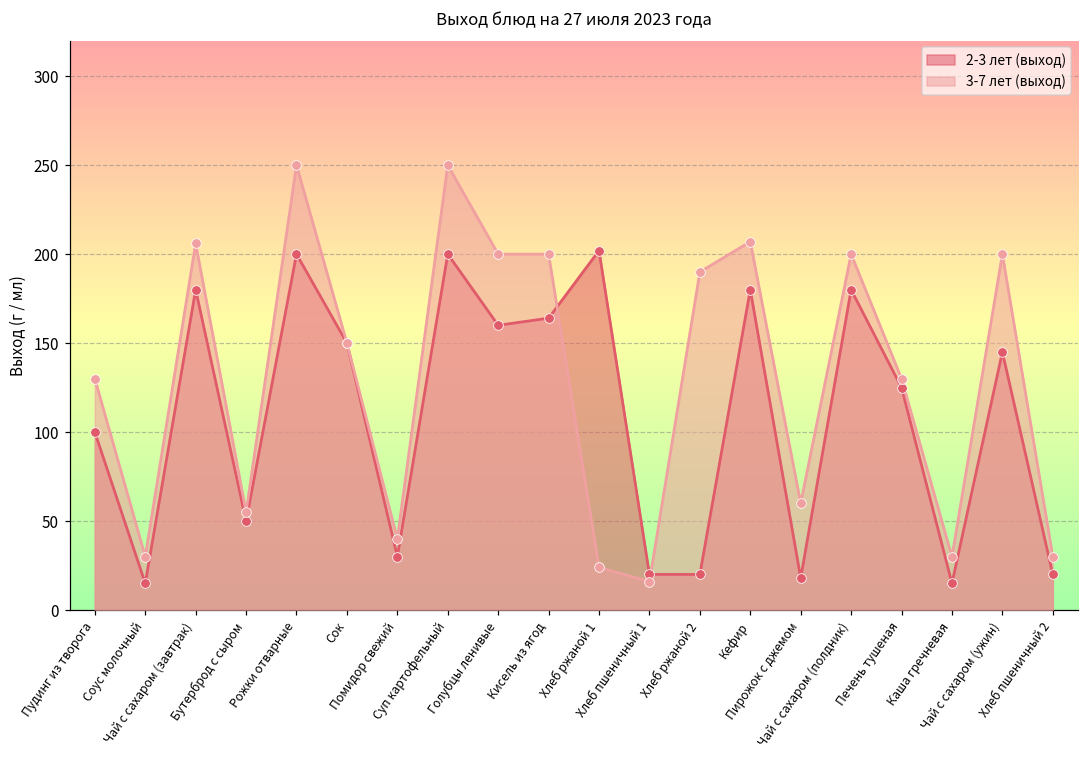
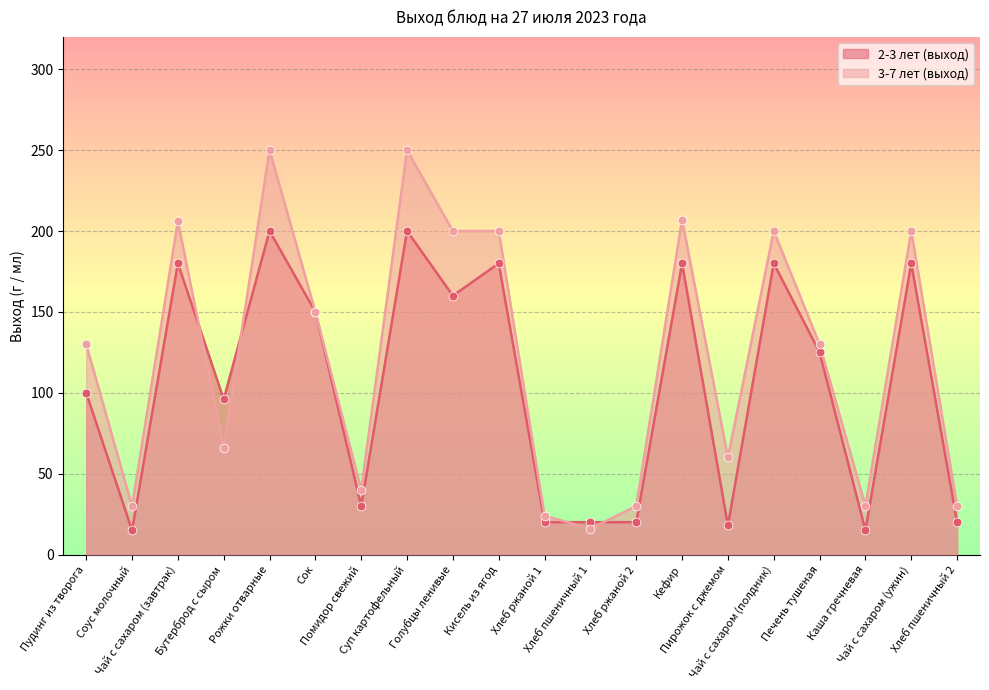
2-3 лет (выход), Бутерброд с сыром: 50 -> 96
3-7 лет (выход), Бутерброд с сыром: 55 -> 66
2-3 лет (выход), Кисель из ягод: 164 -> 180
2-3 лет (выход), Хлеб ржаной 1: 202 -> 20
3-7 лет (выход), Хлеб ржаной 2: 190 -> 30
2-3 лет (выход), Чай с сахаром (ужин): 145 -> 180
